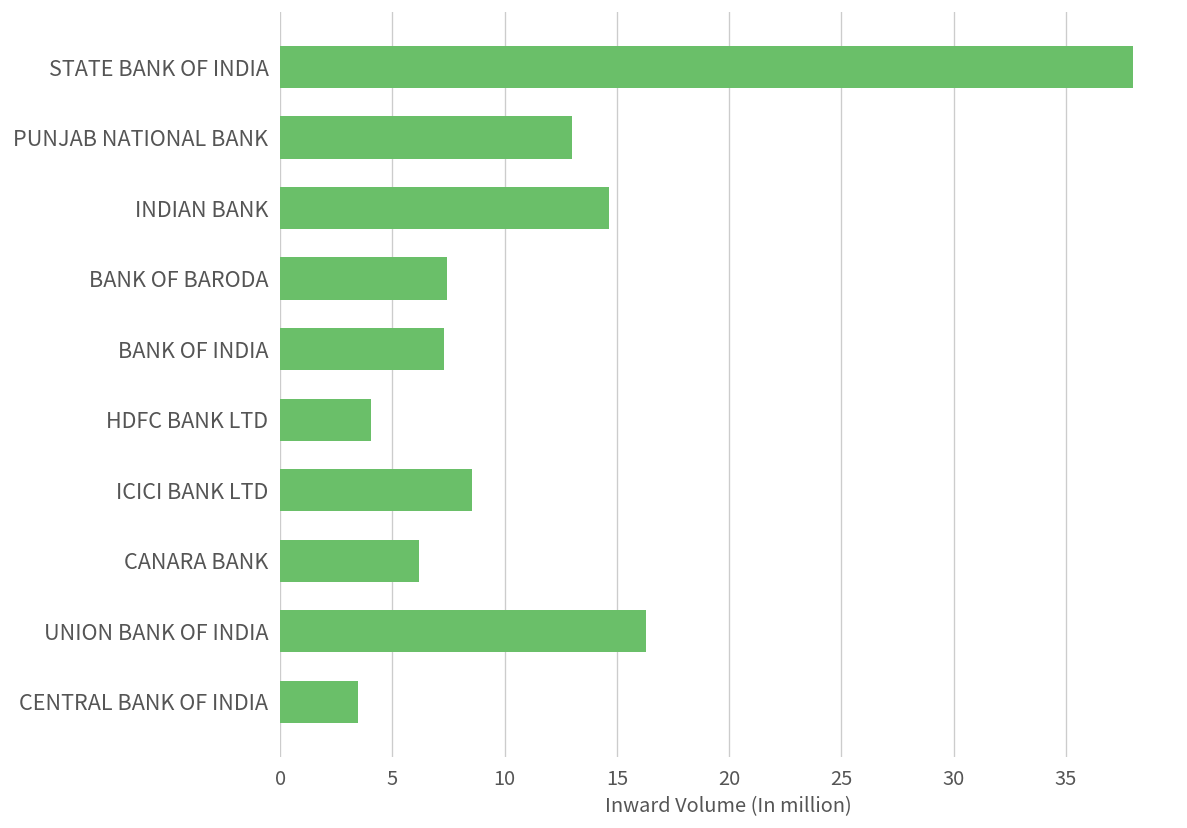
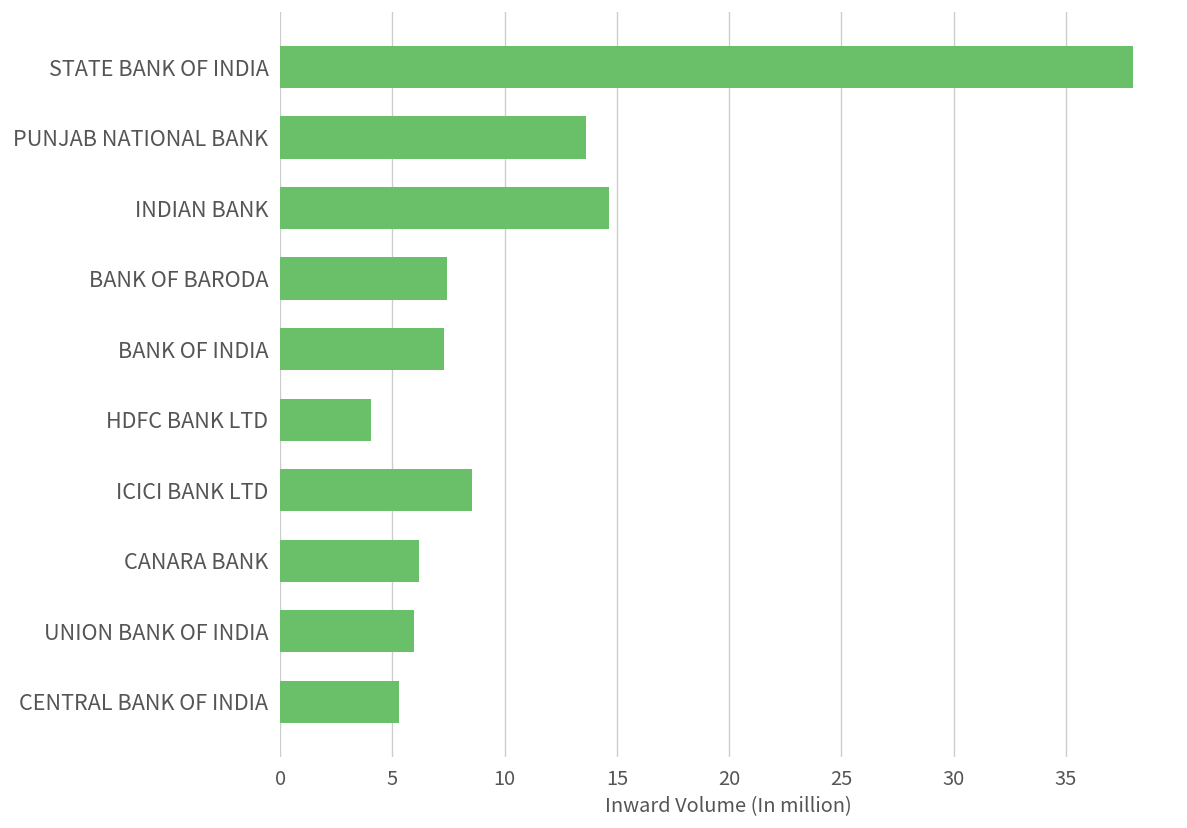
PUNJAB NATIONAL BANK: 13.0 -> 13.6
UNION BANK OF INDIA: 16.3 -> 5.9
CENTRAL BANK OF INDIA: 3.5 -> 5.3
